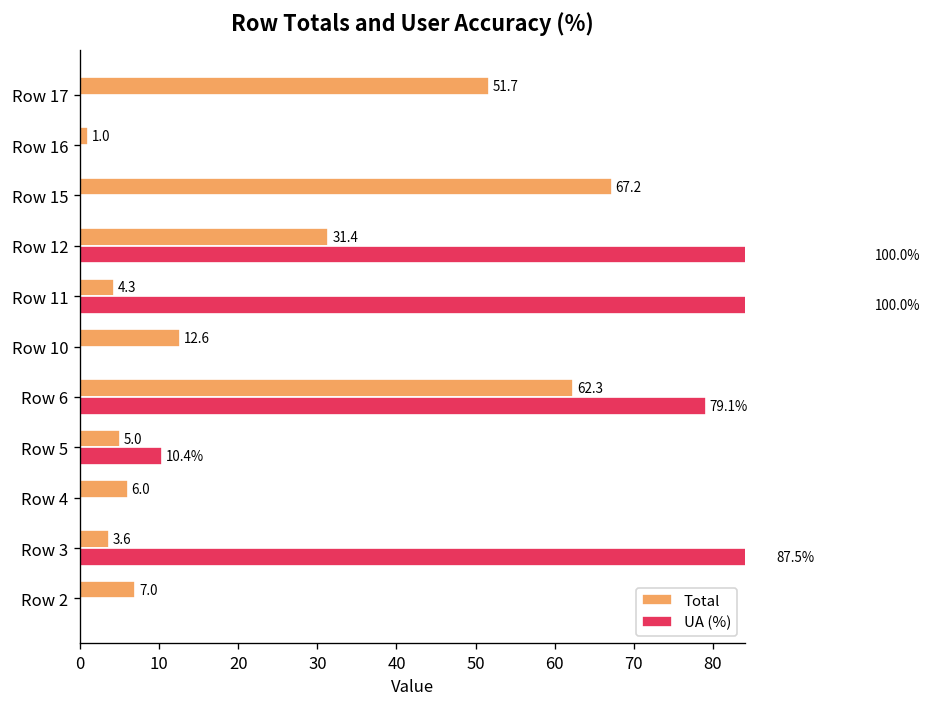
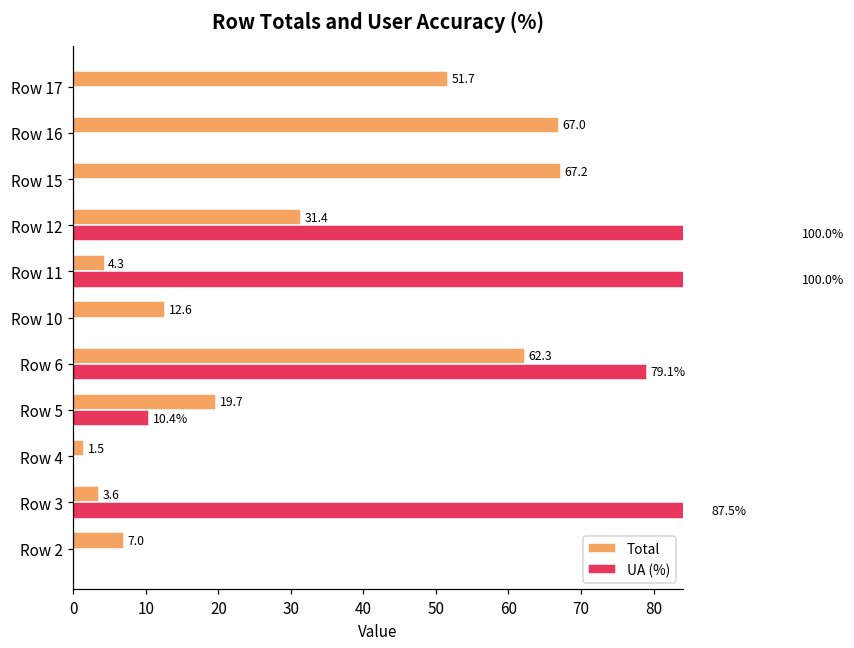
Total, Row 16: 1.0 -> 67.0
Total, Row 5: 5.0 -> 19.7
Total, Row 4: 6.0 -> 1.5
